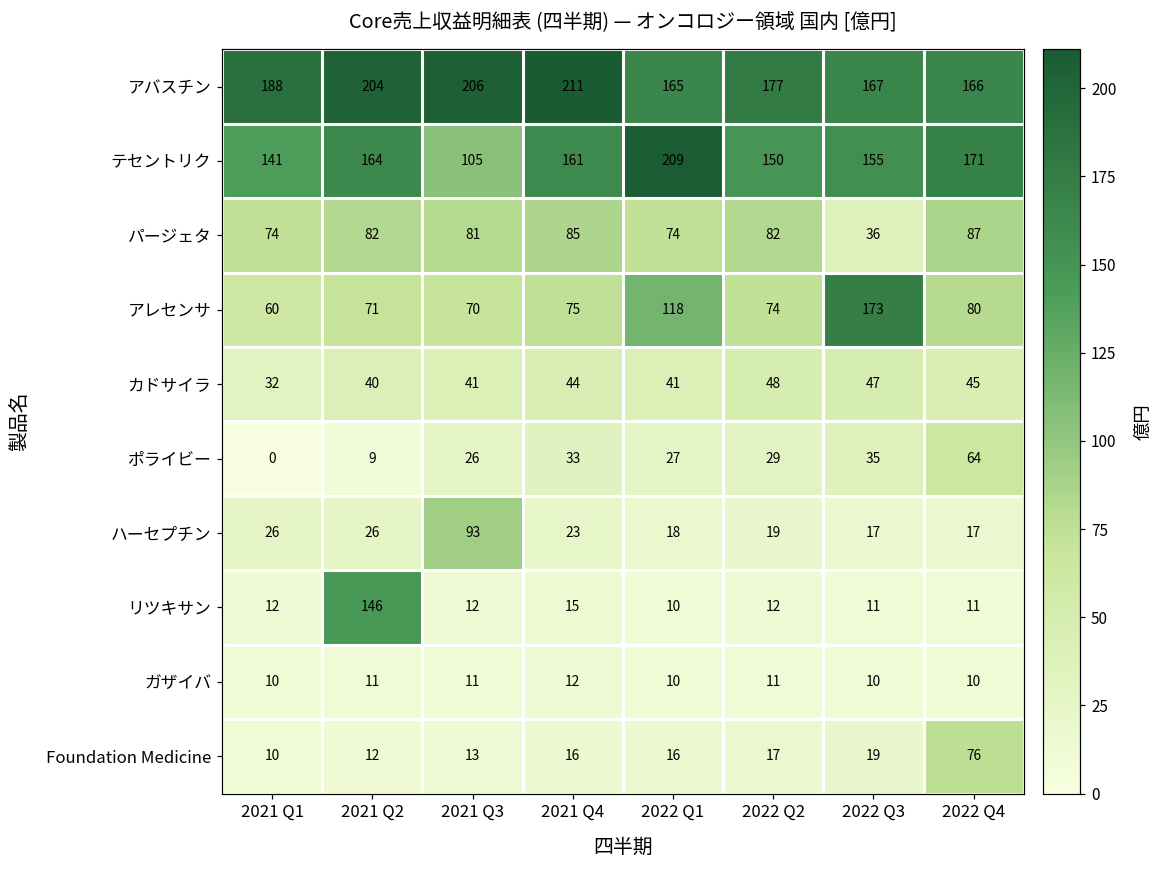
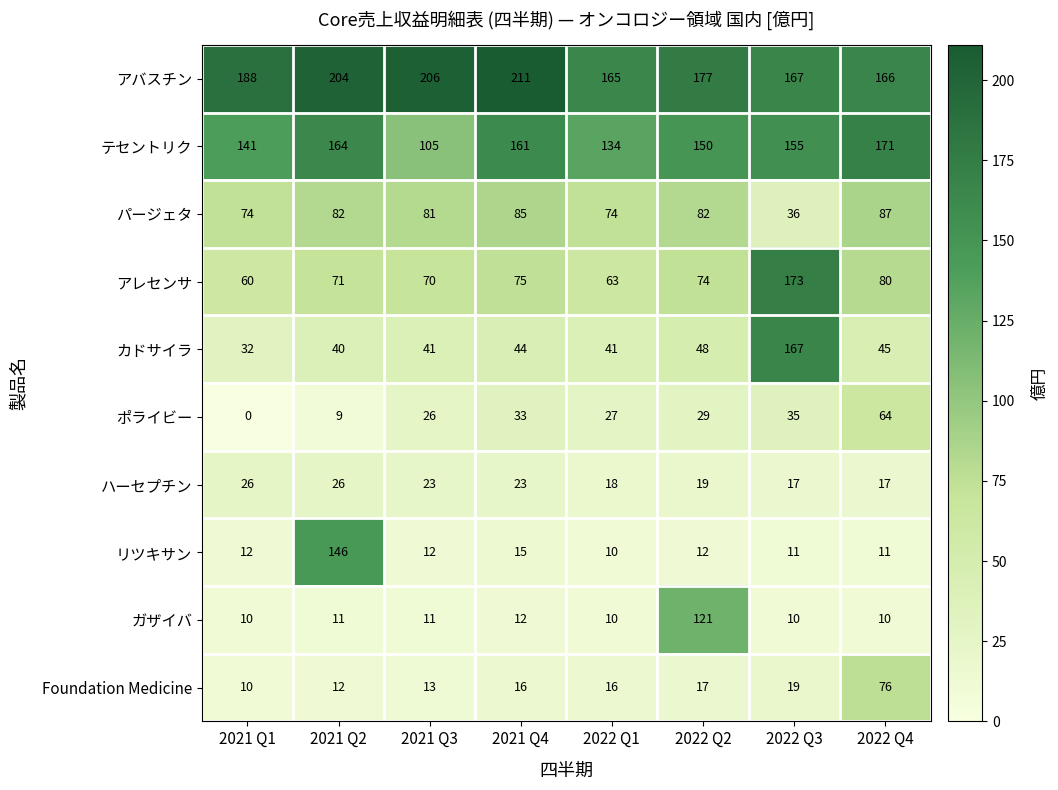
テセントリク, 2022 Q1: 209 -> 134
アレセンサ, 2022 Q1: 118 -> 63
カドサイラ, 2022 Q3: 47 -> 167
ハーセプチン, 2021 Q3: 93 -> 23
ガザイバ, 2022 Q2: 11 -> 121
